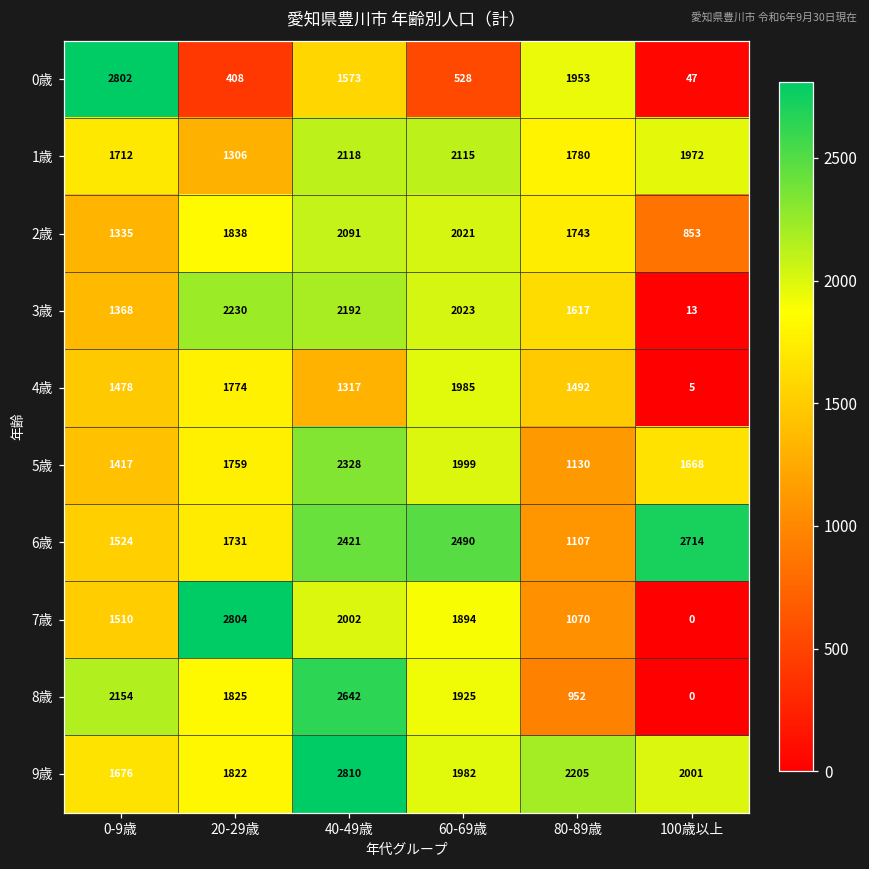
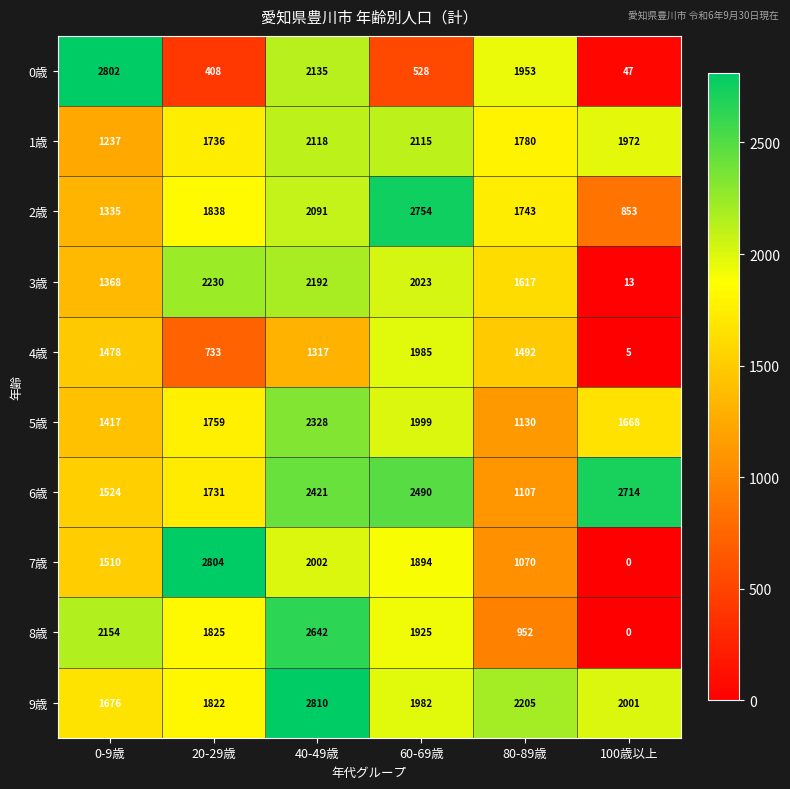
0歳, 40-49歳: 1573 -> 2135
1歳, 0-9歳: 1712 -> 1237
1歳, 20-29歳: 1306 -> 1736
2歳, 60-69歳: 2021 -> 2754
4歳, 20-29歳: 1774 -> 733
